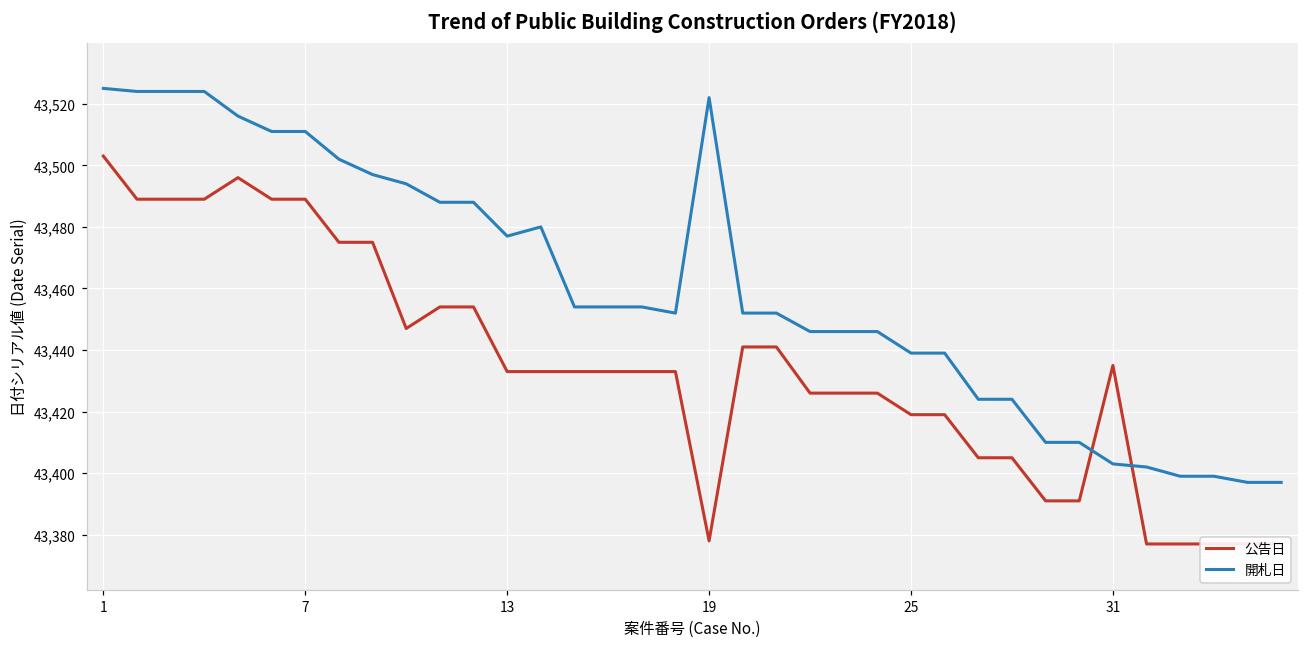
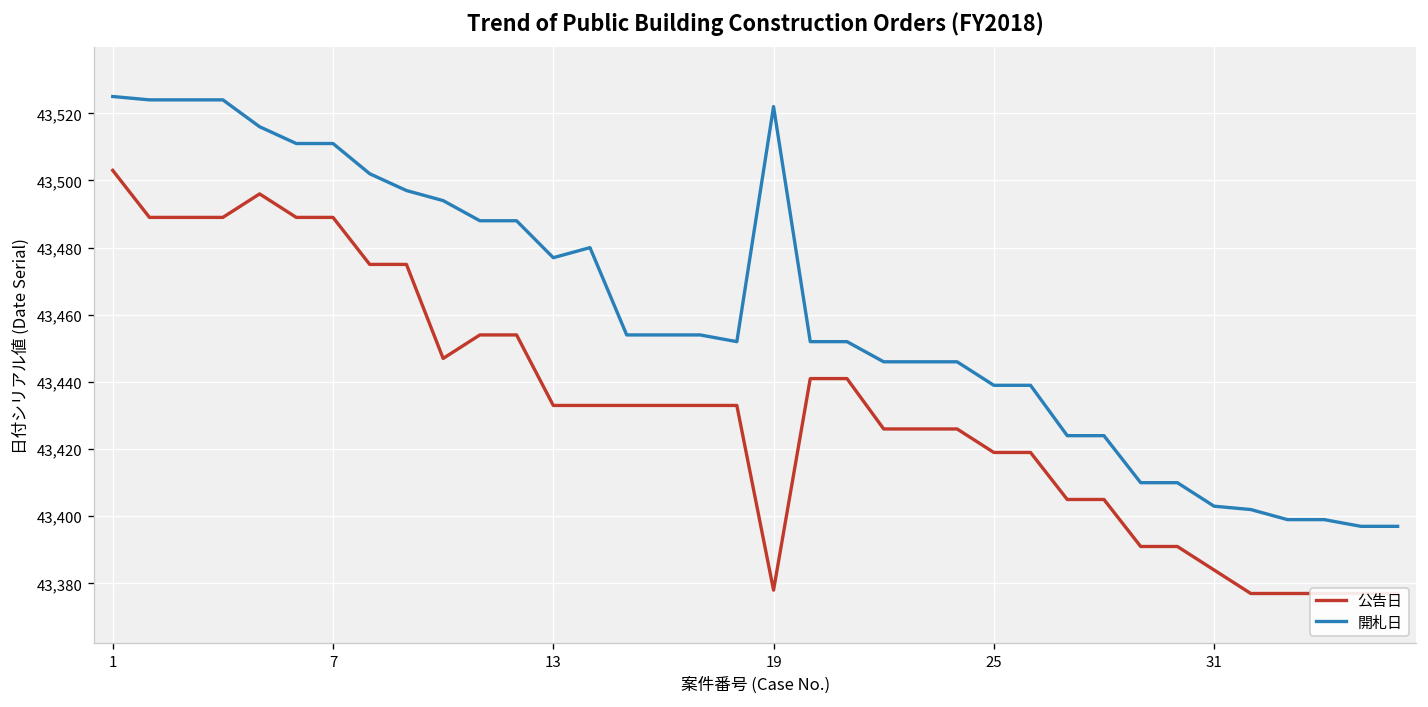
公告日, 31: 43,435 -> 43,384
